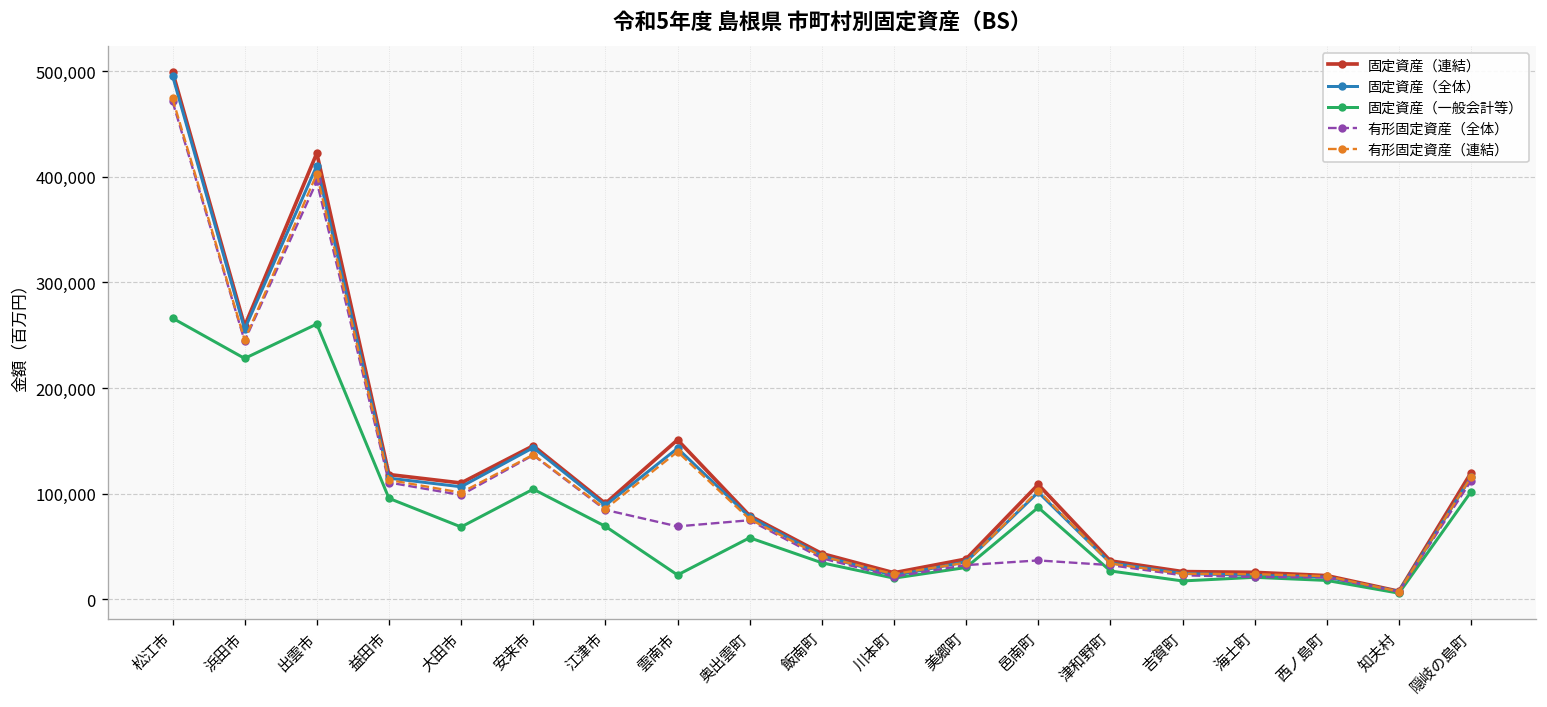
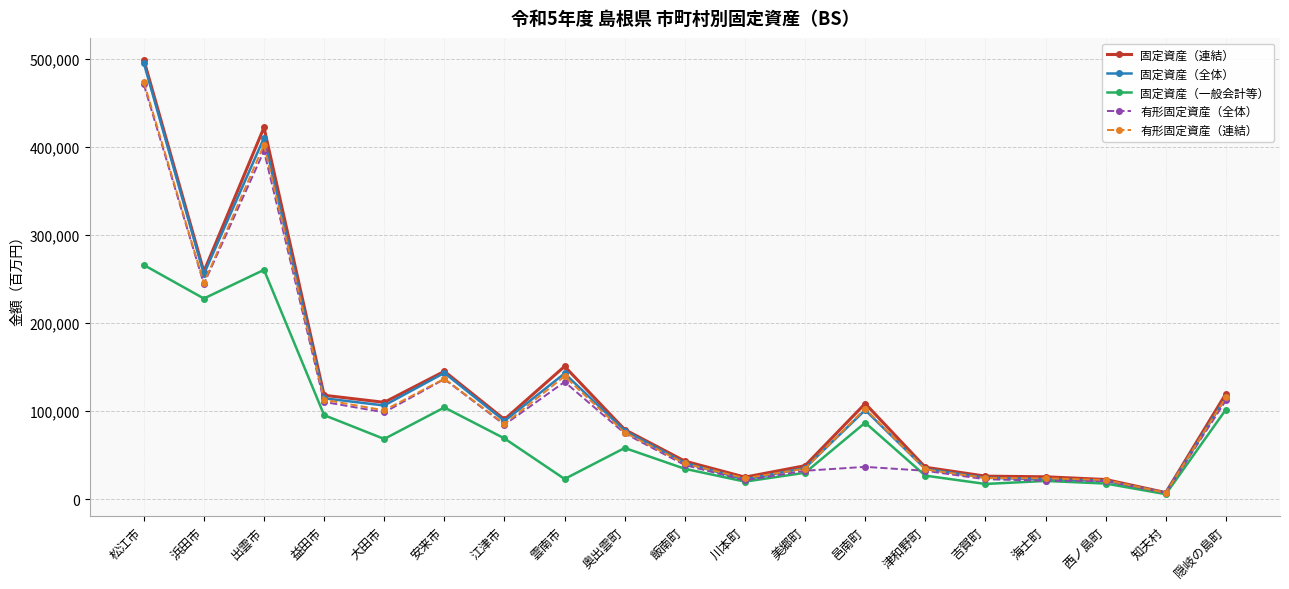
有形固定資産（全体）, 雲南市: 70,000 -> 130,000
